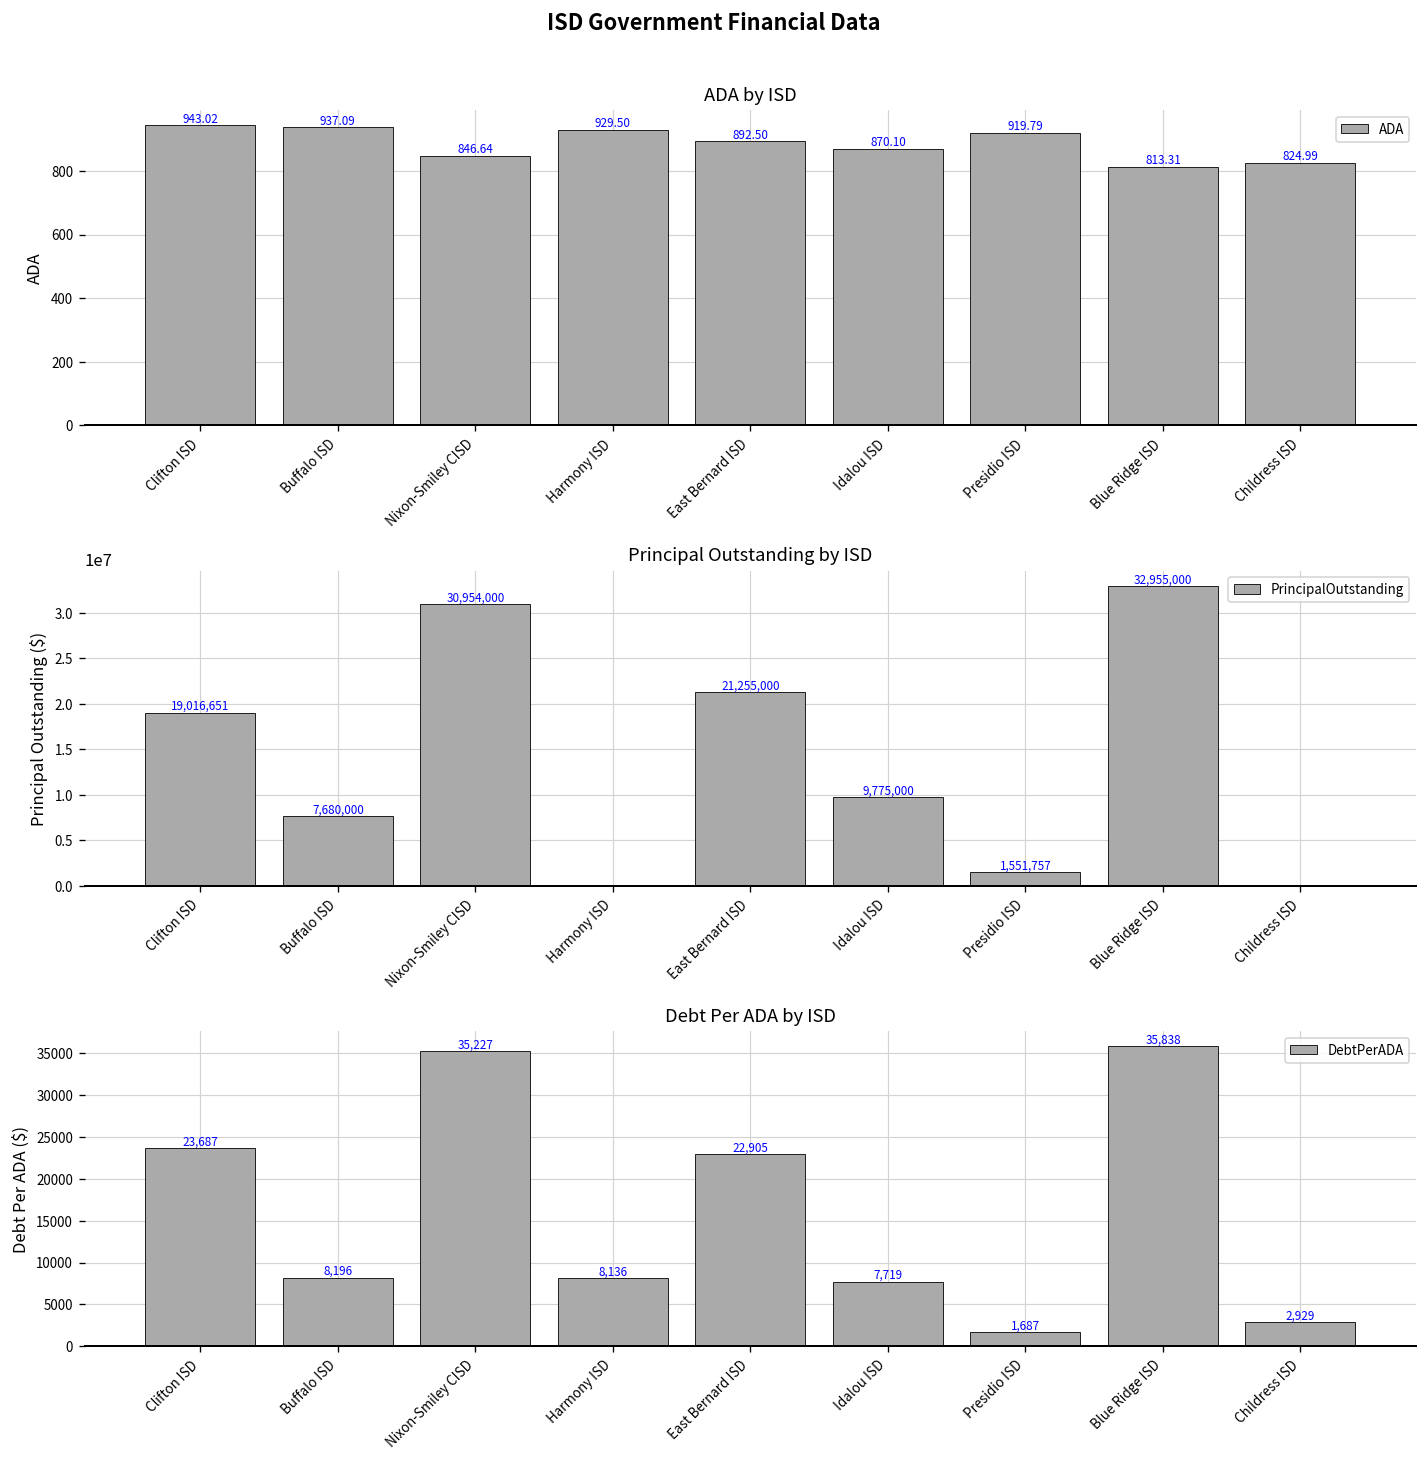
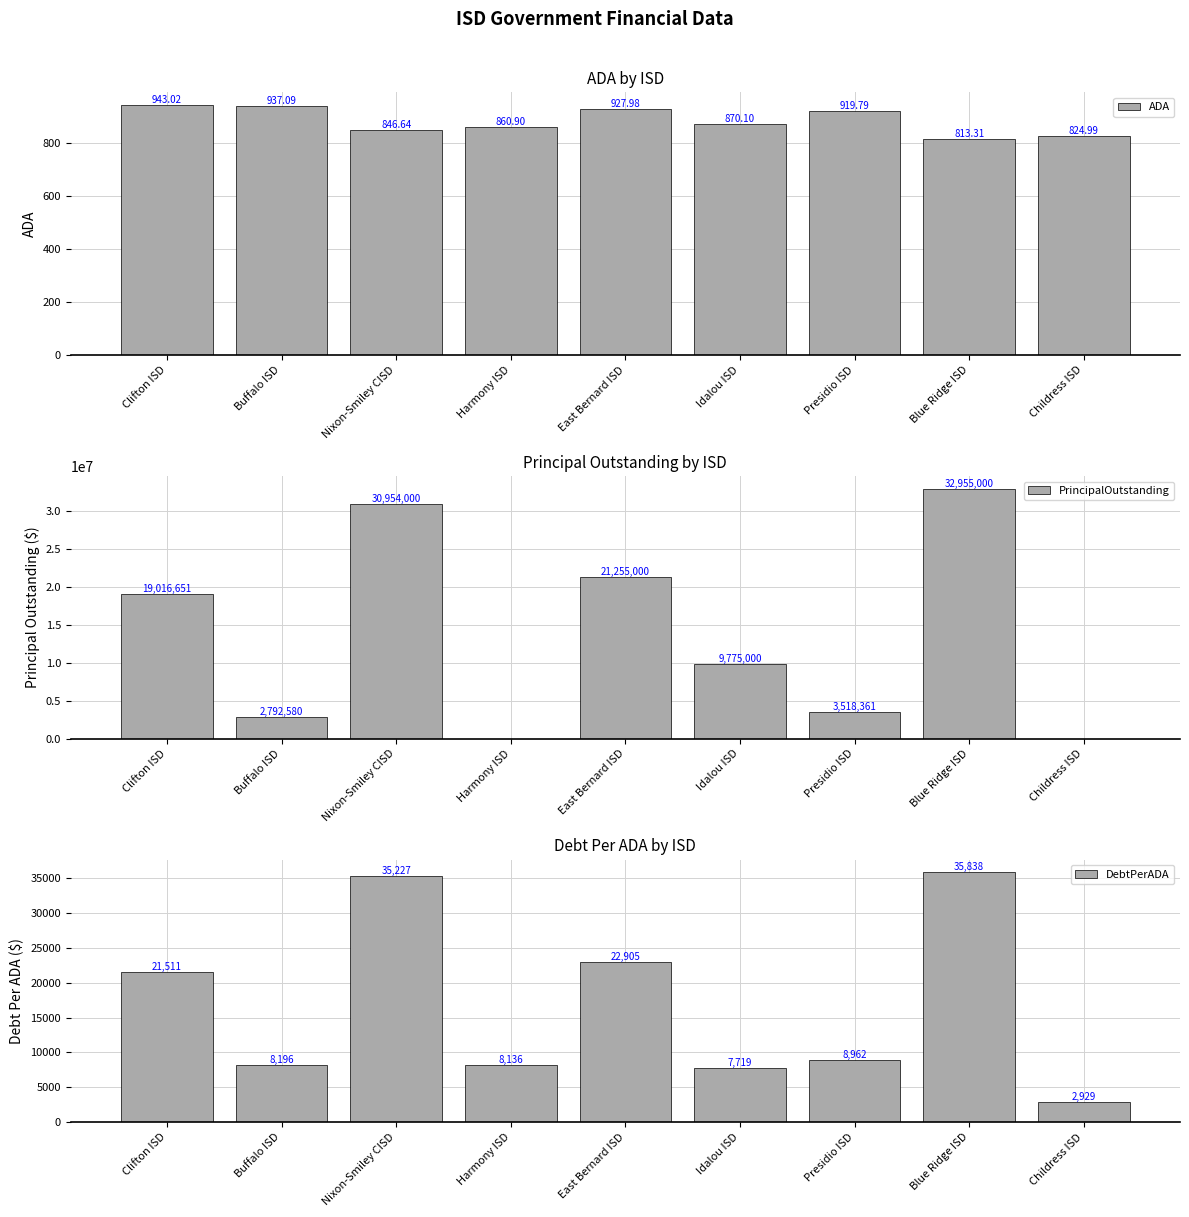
ADA by ISD, Harmony ISD: 929.50 -> 860.90
ADA by ISD, East Bernard ISD: 892.50 -> 927.98
Principal Outstanding by ISD, Buffalo ISD: 7,680,000 -> 2,792,580
Principal Outstanding by ISD, Presidio ISD: 1,551,757 -> 3,518,361
Debt Per ADA by ISD, Clifton ISD: 23,687 -> 21,511
Debt Per ADA by ISD, Presidio ISD: 1,687 -> 8,962
